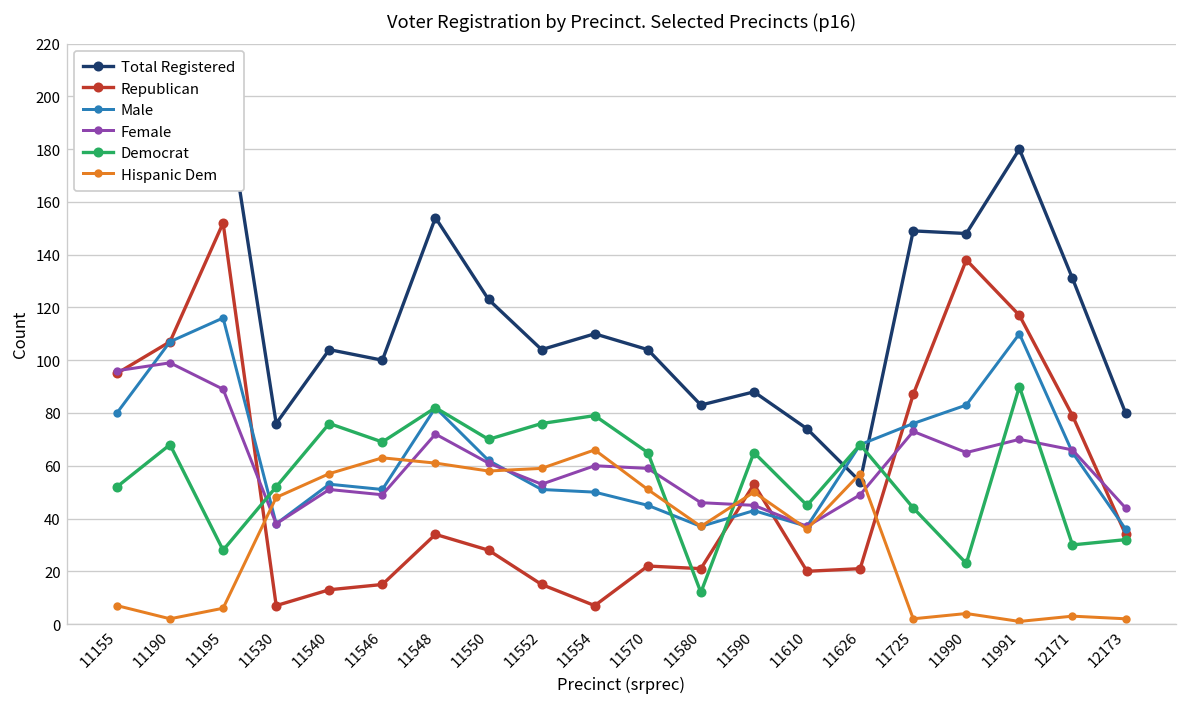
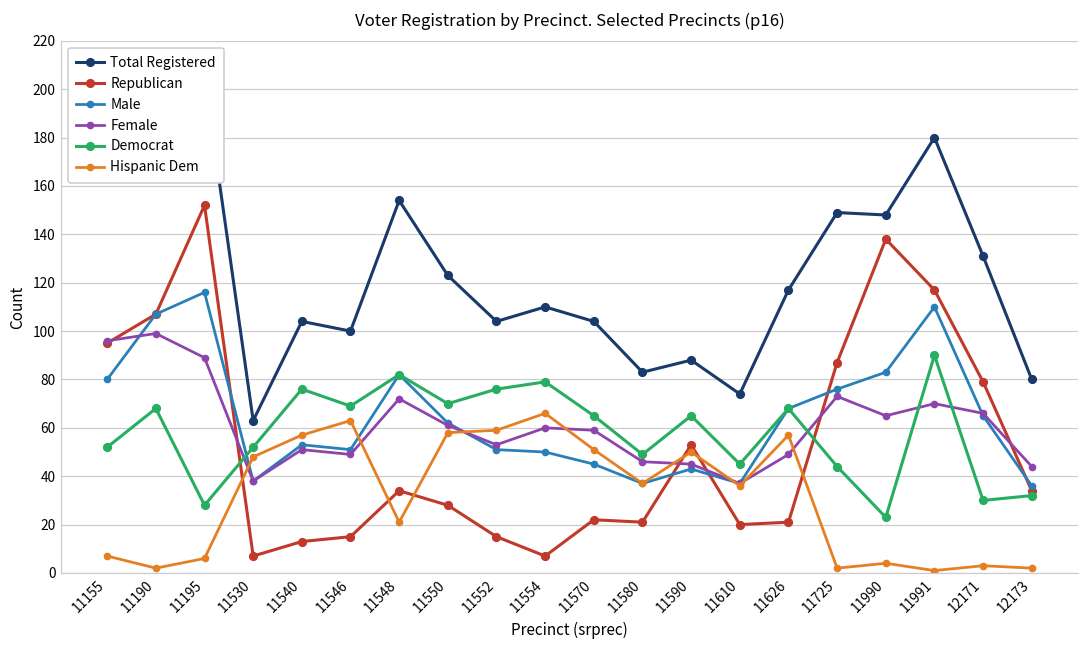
Total Registered, 11530: 76 -> 63
Hispanic Dem, 11548: 61 -> 21
Democrat, 11580: 12 -> 49
Total Registered, 11626: 54 -> 117
